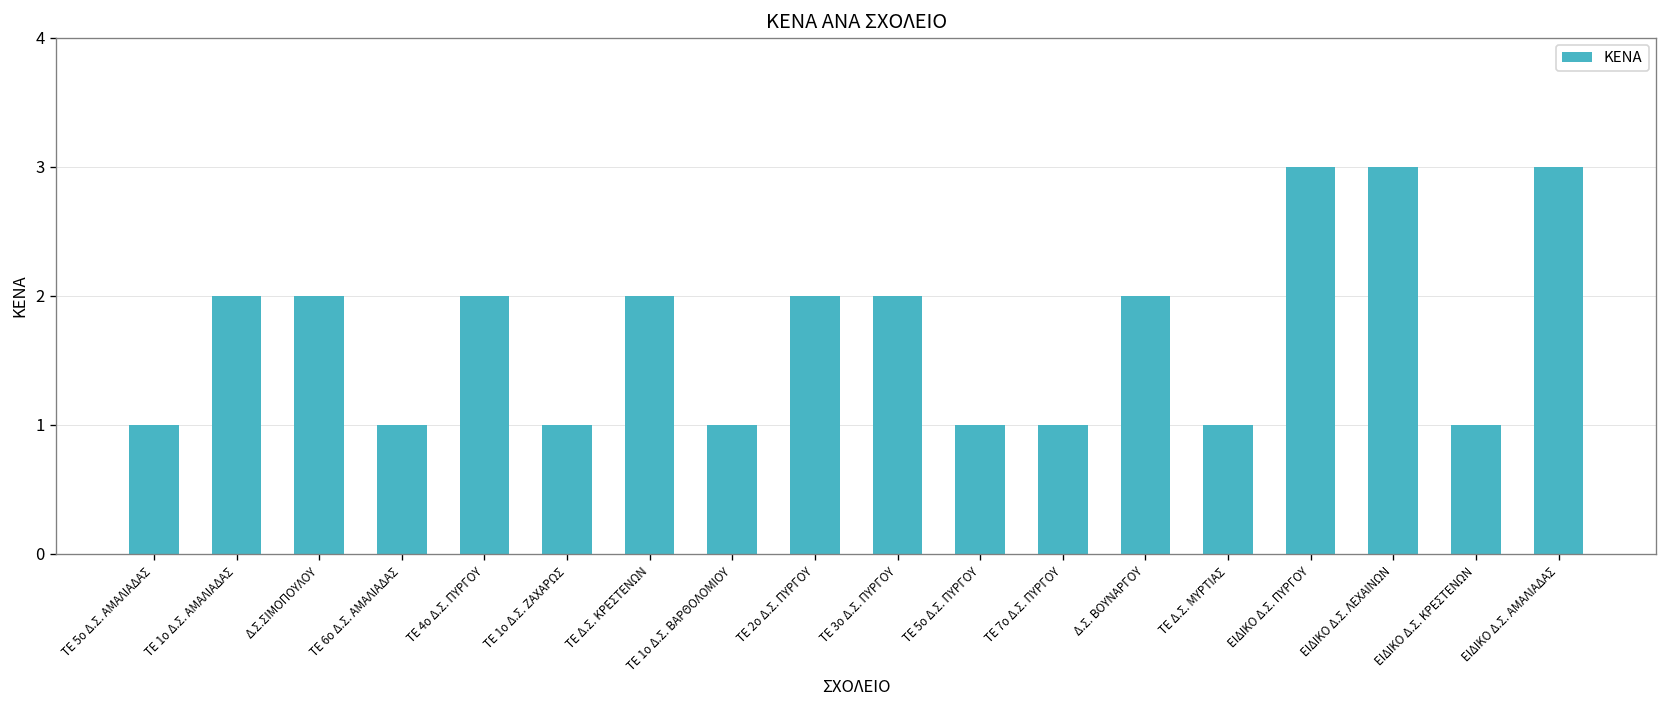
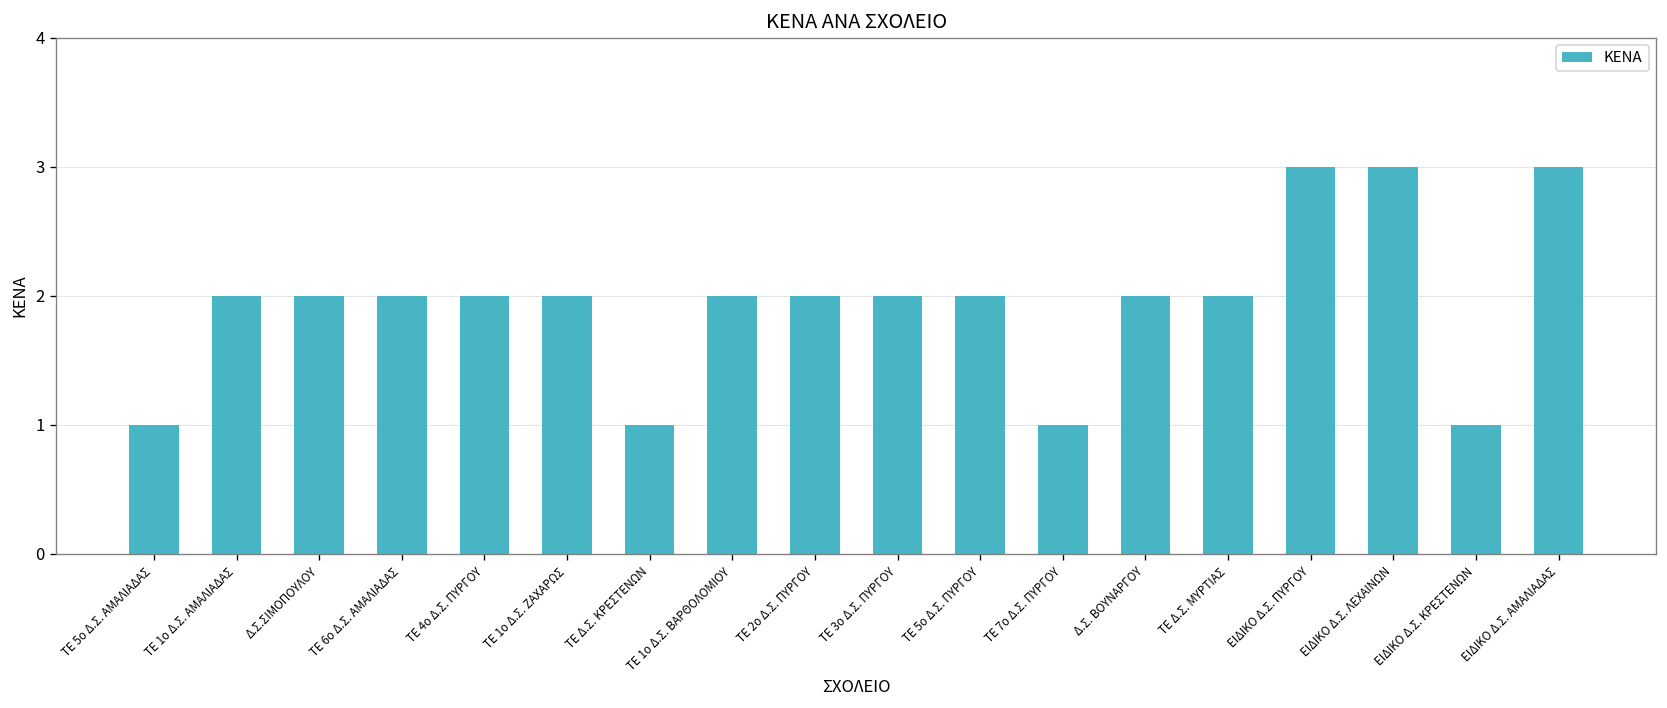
ΤΕ 6ο Δ.Σ. ΑΜΑΛΙΑΔΑΣ: 1 -> 2
ΤΕ 1ο Δ.Σ. ΖΑΧΑΡΩΣ: 1 -> 2
ΤΕ Δ.Σ. ΚΡΕΣΤΕΝΩΝ: 2 -> 1
ΤΕ 1ο Δ.Σ. ΒΑΡΘΟΛΟΜΙΟΥ: 1 -> 2
ΤΕ 5ο Δ.Σ. ΠΥΡΓΟΥ: 1 -> 2
ΤΕ Δ.Σ. ΜΥΡΤΙΑΣ: 1 -> 2
